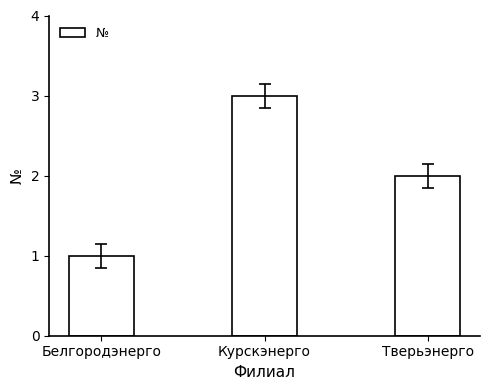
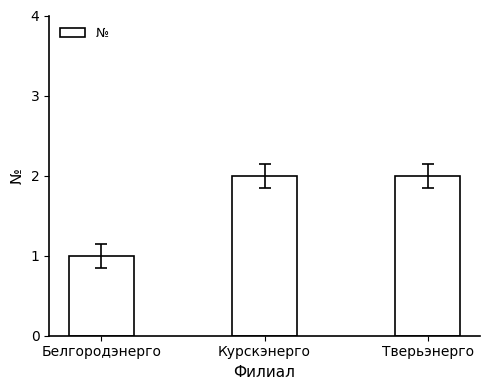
№, Курскэнерго: 3 -> 2
